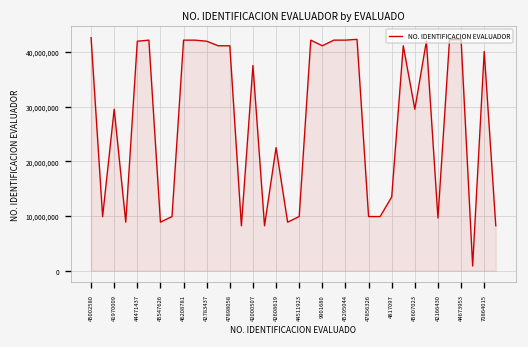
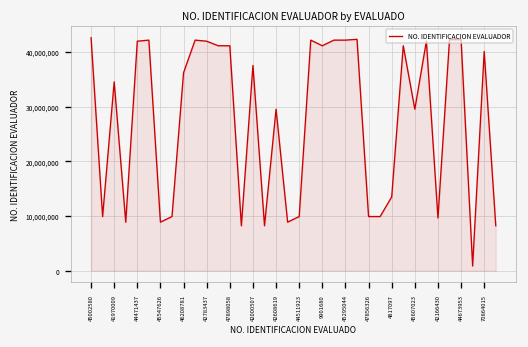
41970009: 30,000,000 -> 35,000,000
46208781: 42,000,000 -> 36,000,000
42608619: 23,000,000 -> 30,000,000
